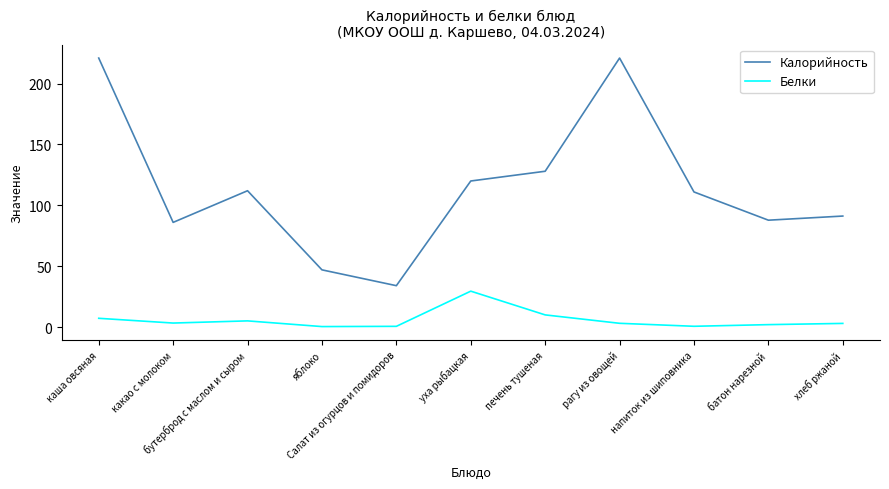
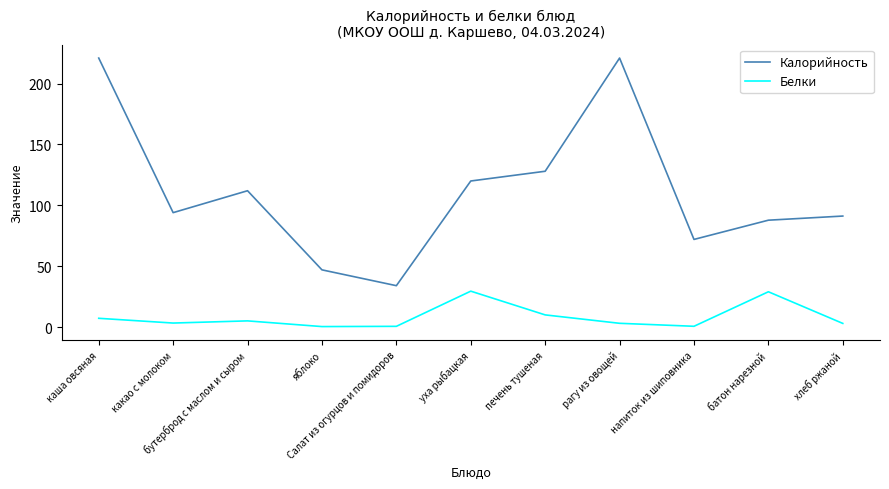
Калорийность, какао с молоком: 86 -> 94
Калорийность, напиток из шиповника: 111 -> 72
Белки, батон нарезной: 2 -> 29
